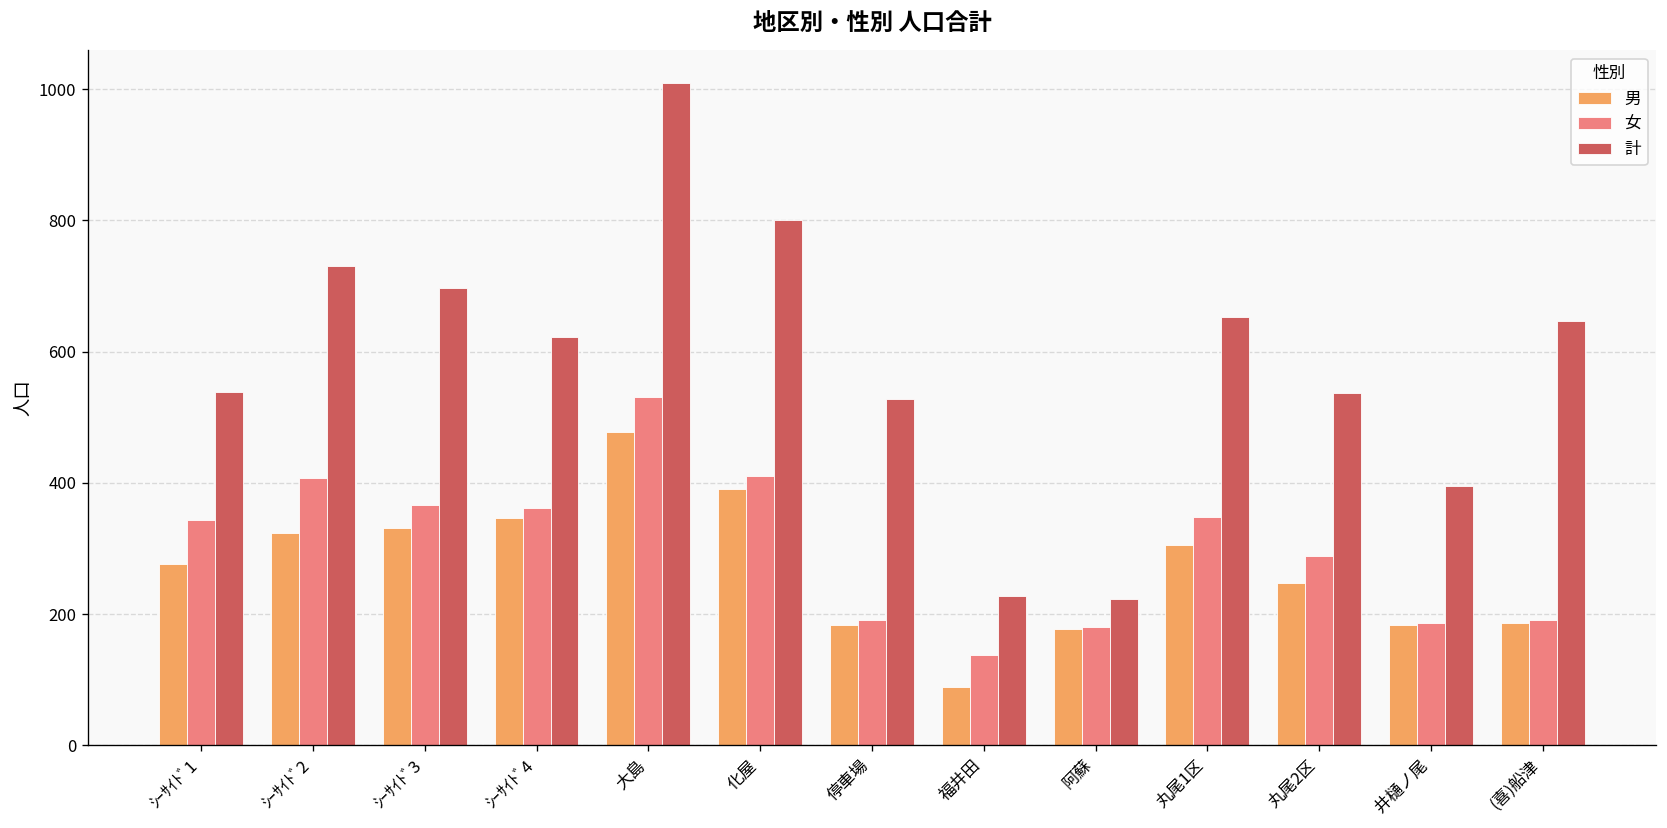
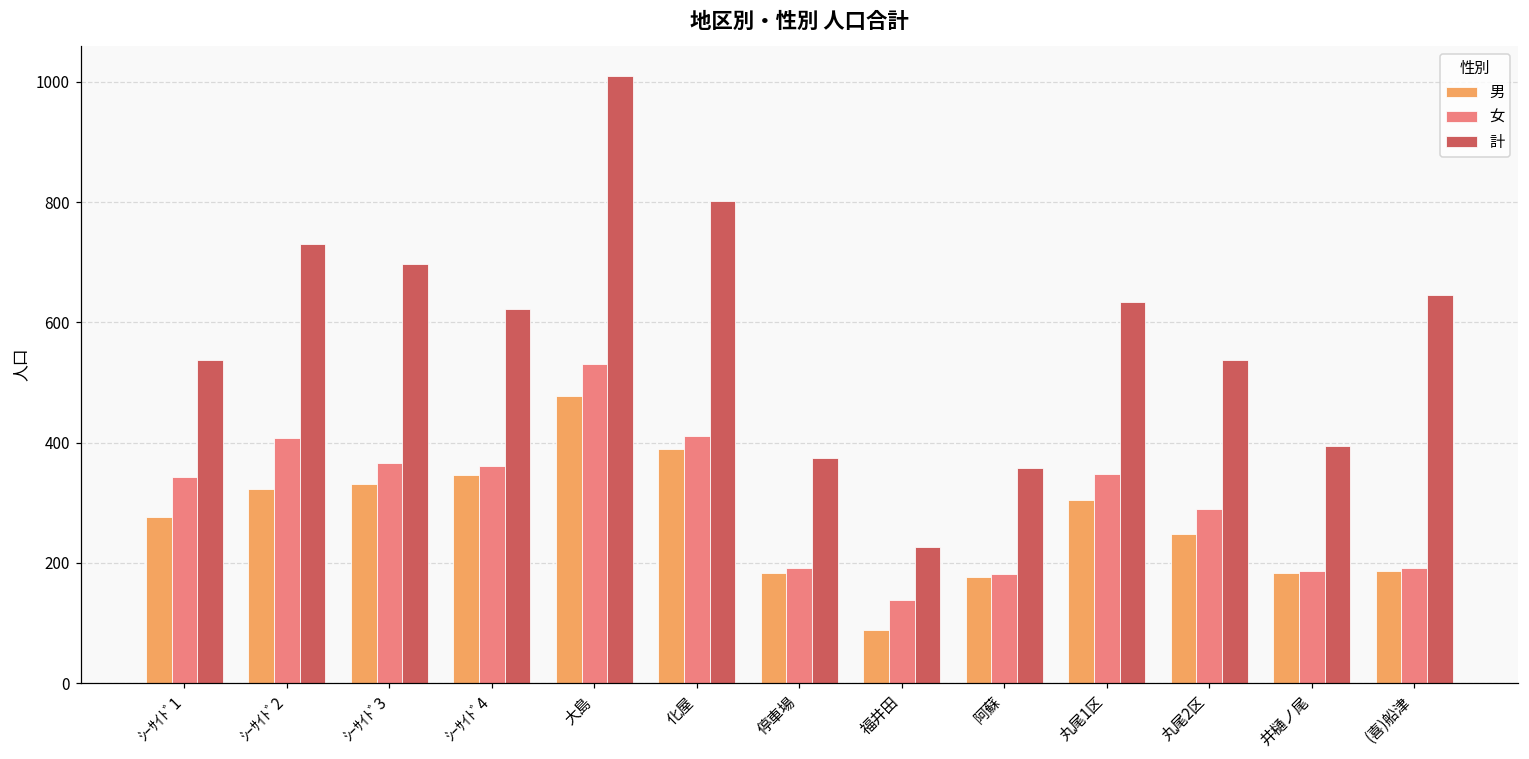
計, 停車場: 530 -> 380
計, 阿蘇: 220 -> 360
計, 丸尾1区: 650 -> 630
